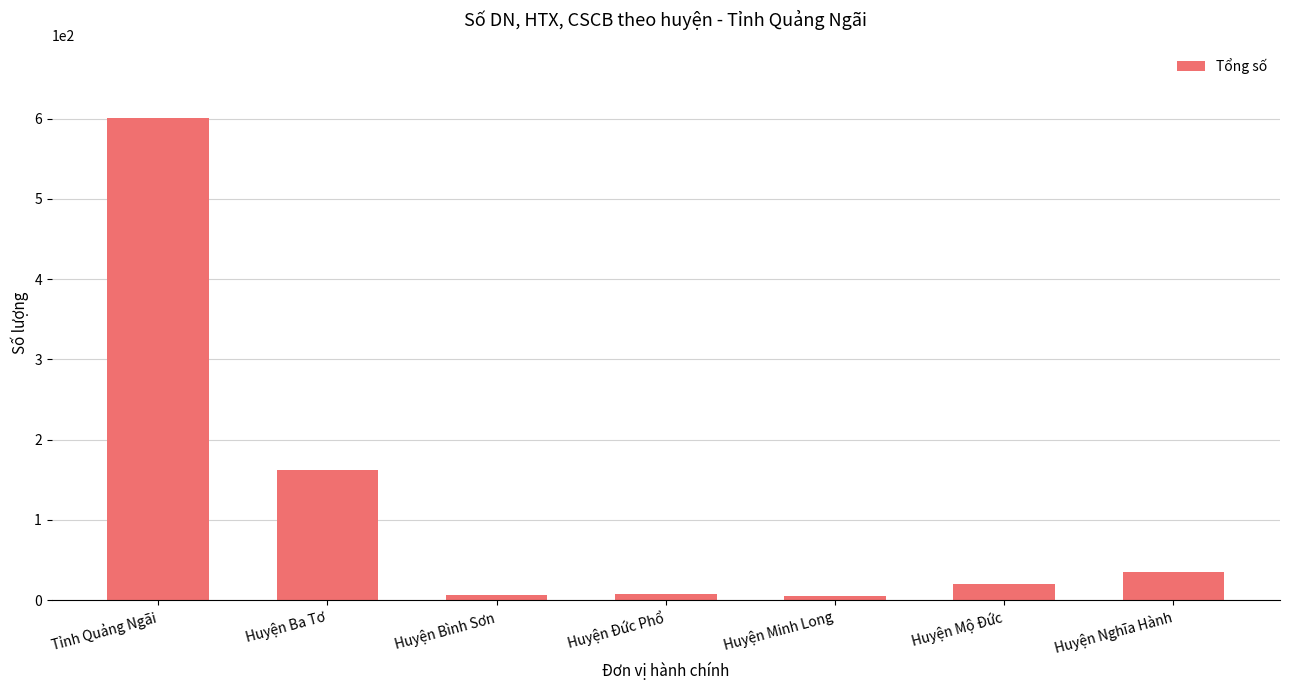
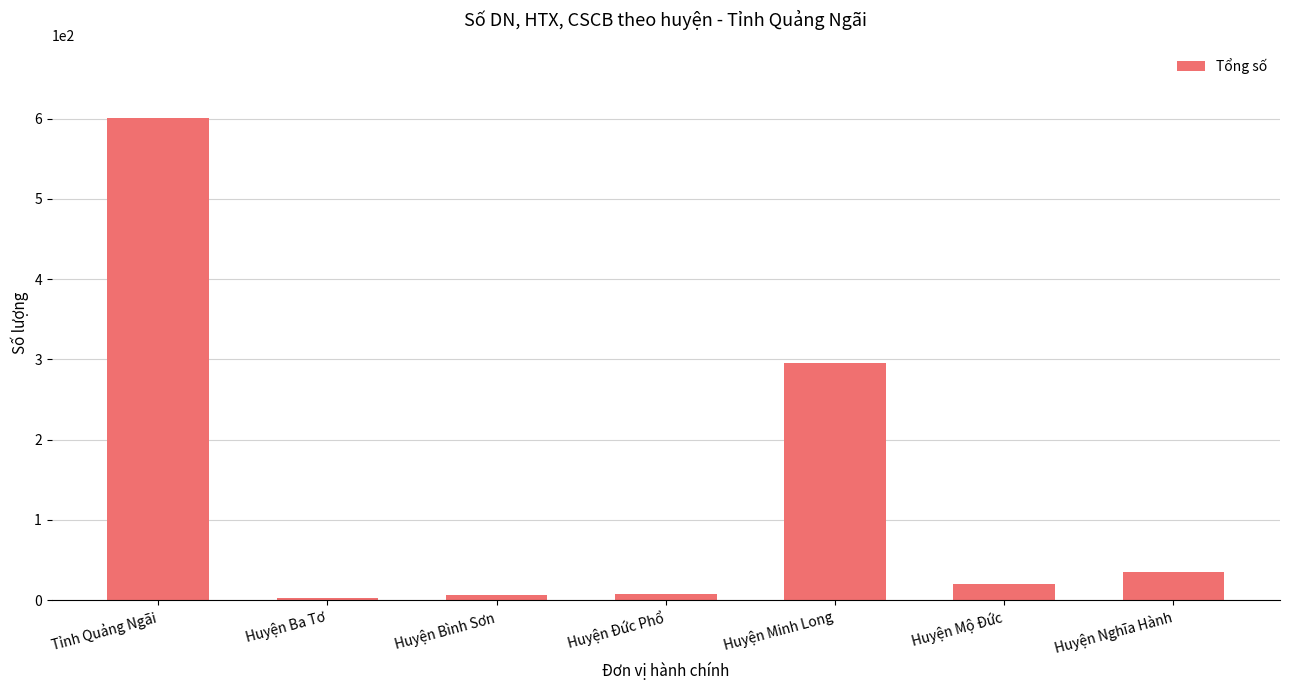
Huyện Ba Tơ: 160 -> 0
Huyện Minh Long: 10 -> 300
